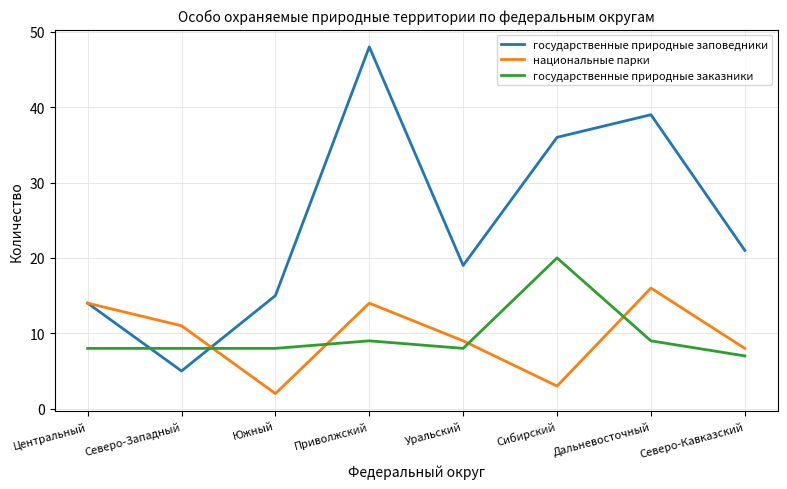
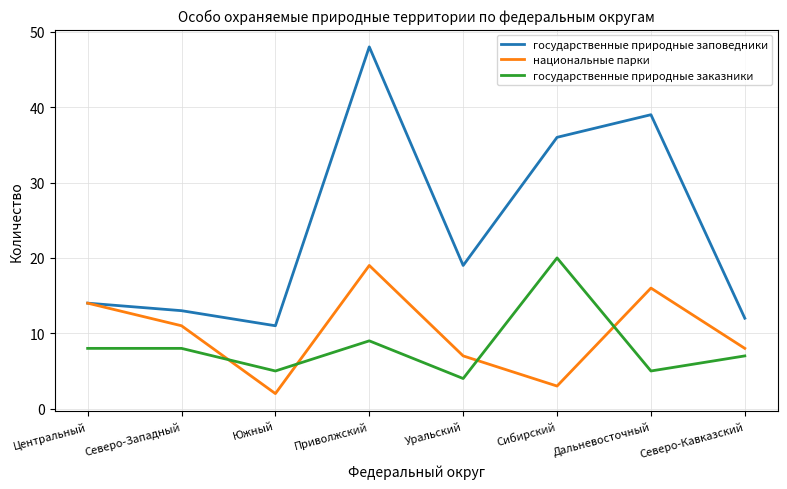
государственные природные заповедники, Северо-Западный: 5 -> 13
государственные природные заповедники, Южный: 15 -> 11
государственные природные заказники, Южный: 8 -> 5
национальные парки, Приволжский: 14 -> 19
национальные парки, Уральский: 9 -> 7
государственные природные заказники, Уральский: 8 -> 4
государственные природные заказники, Дальневосточный: 9 -> 5
государственные природные заповедники, Северо-Кавказский: 21 -> 12
